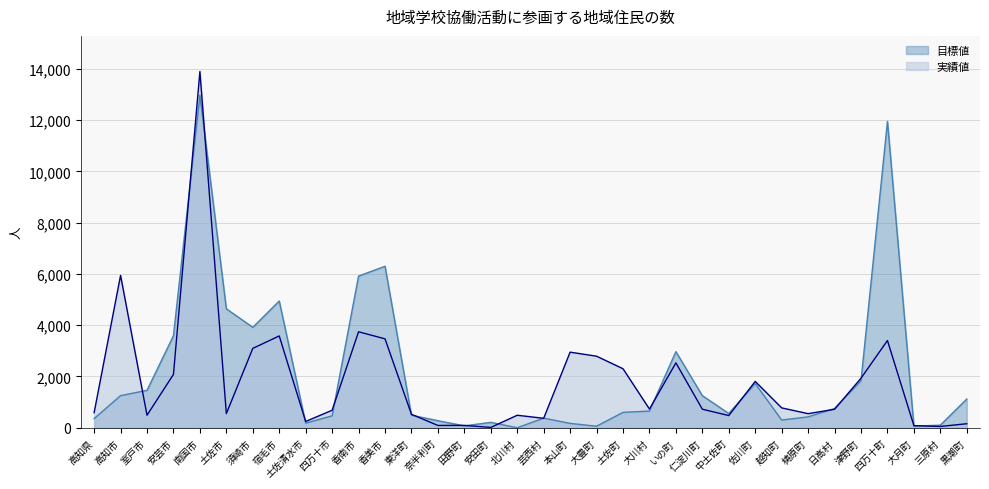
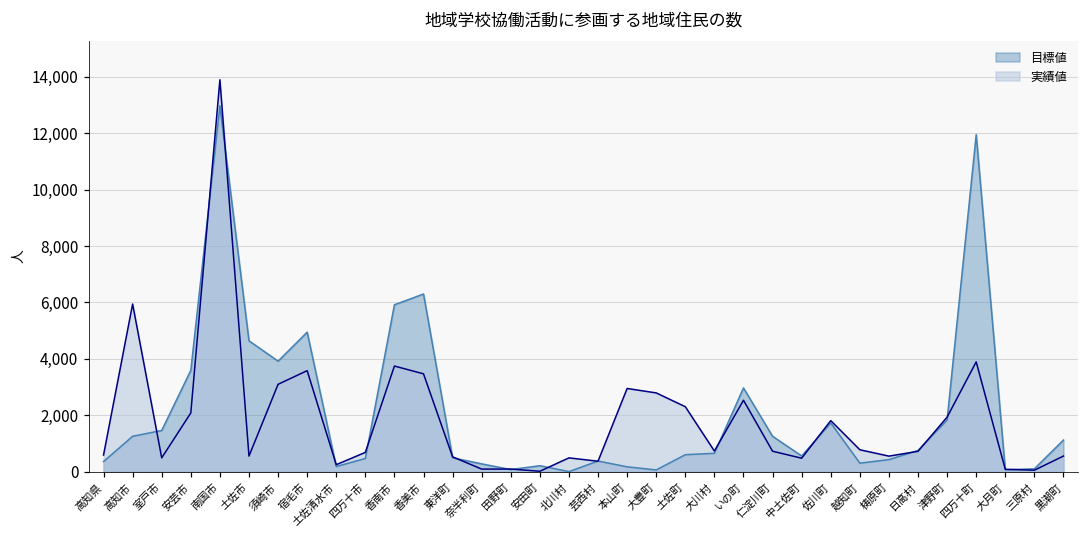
実績値, 四万十町: 3,400 -> 3,900
実績値, 黒潮町: 200 -> 600
